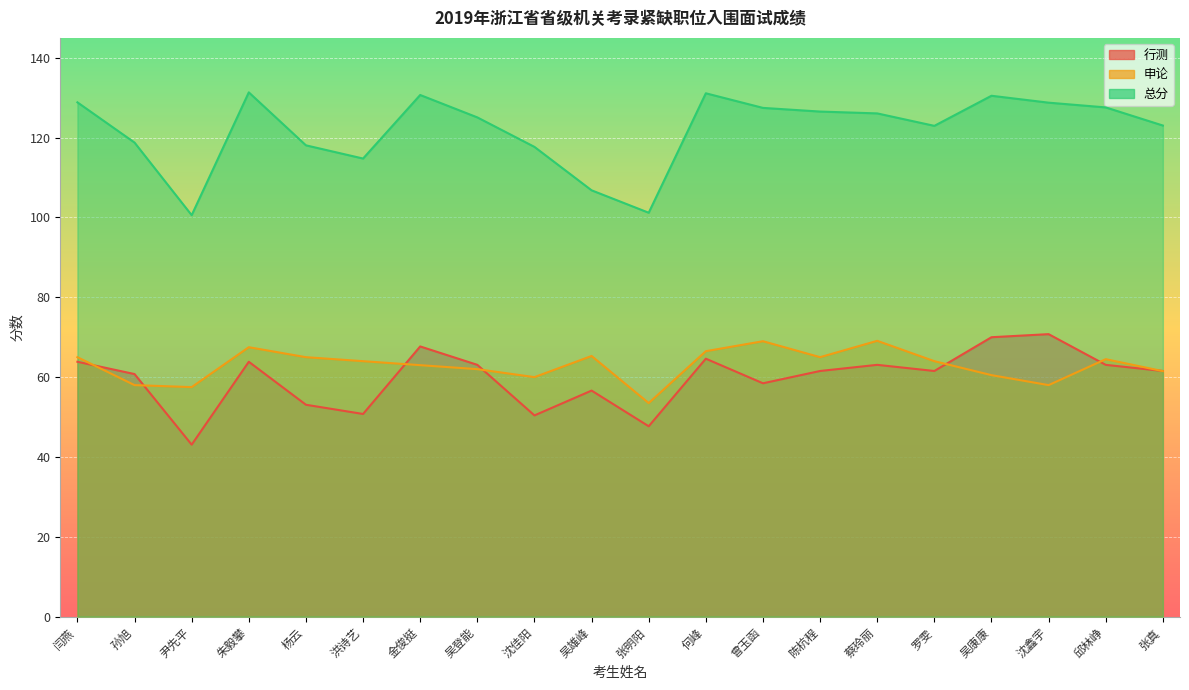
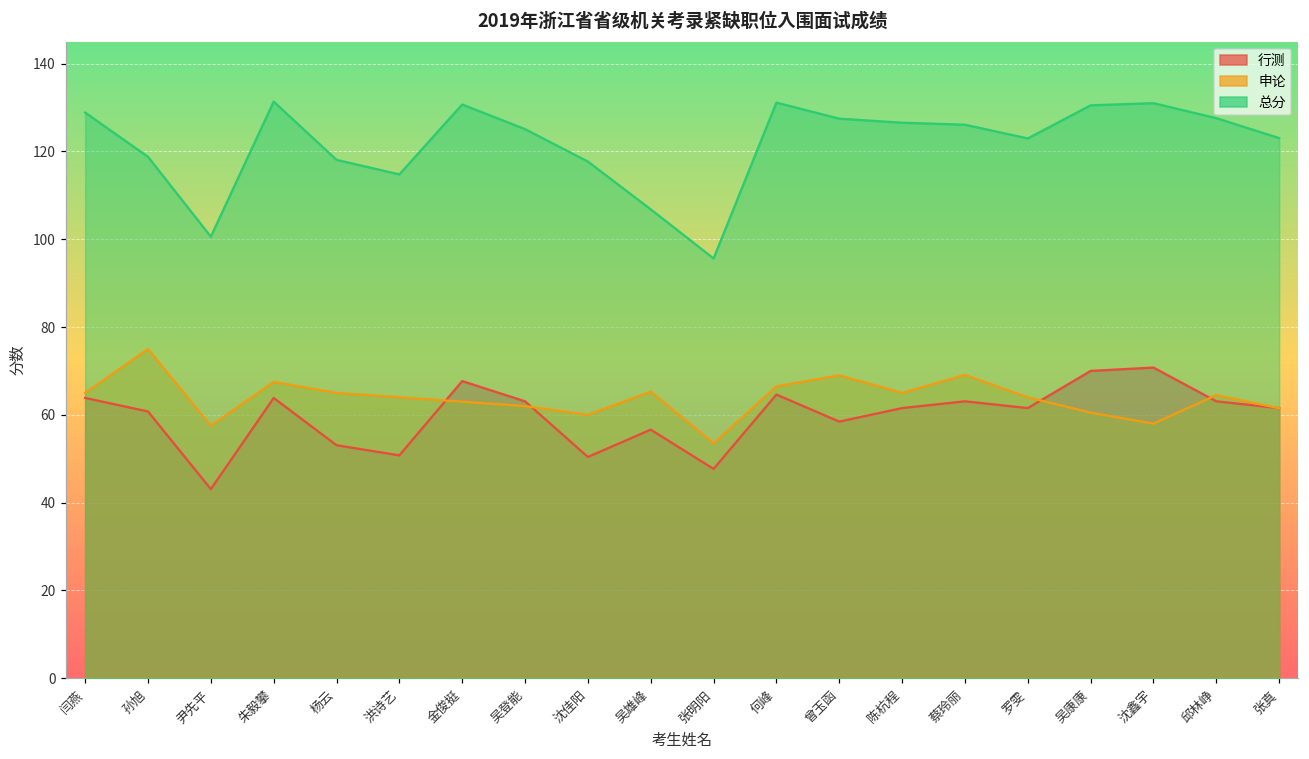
申论, 孙旭: 58 -> 75
总分, 张明阳: 101 -> 96
总分, 沈鑫宇: 129 -> 131
